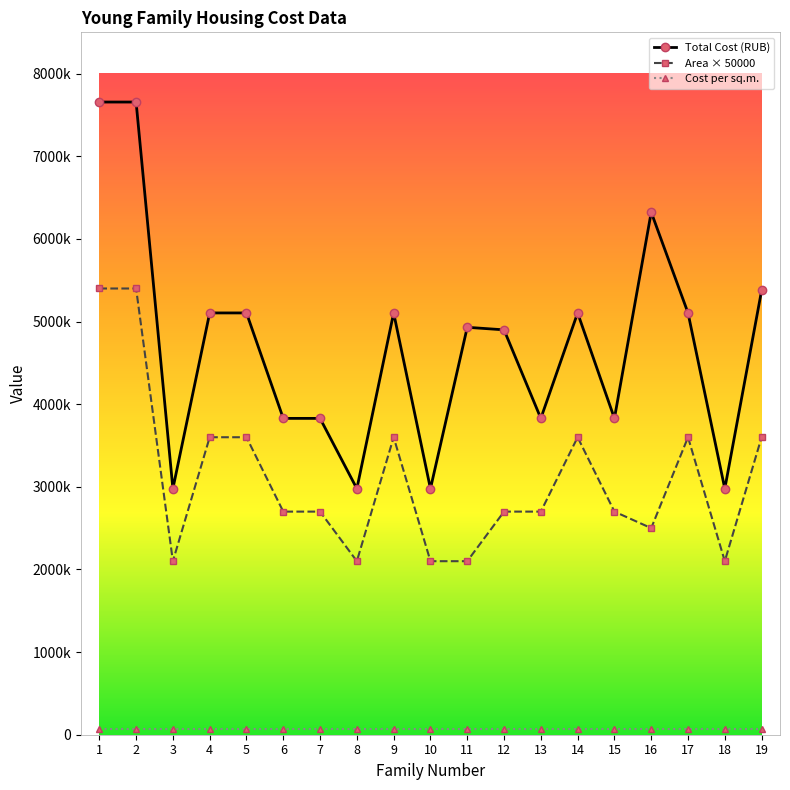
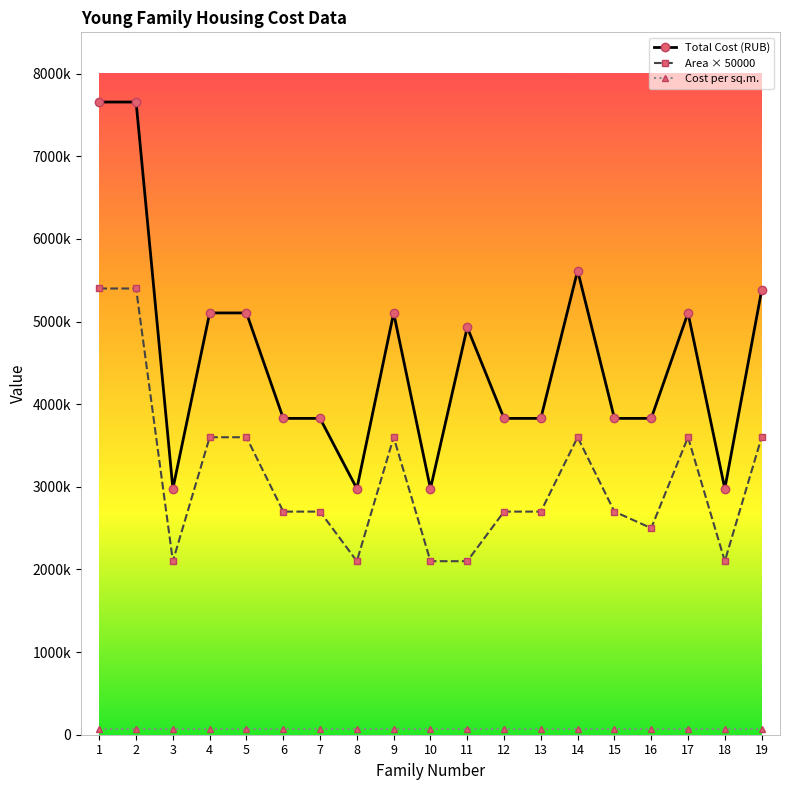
Total Cost (RUB), 12: 4900000 -> 3800000
Total Cost (RUB), 14: 5100000 -> 5600000
Total Cost (RUB), 16: 6300000 -> 3800000
